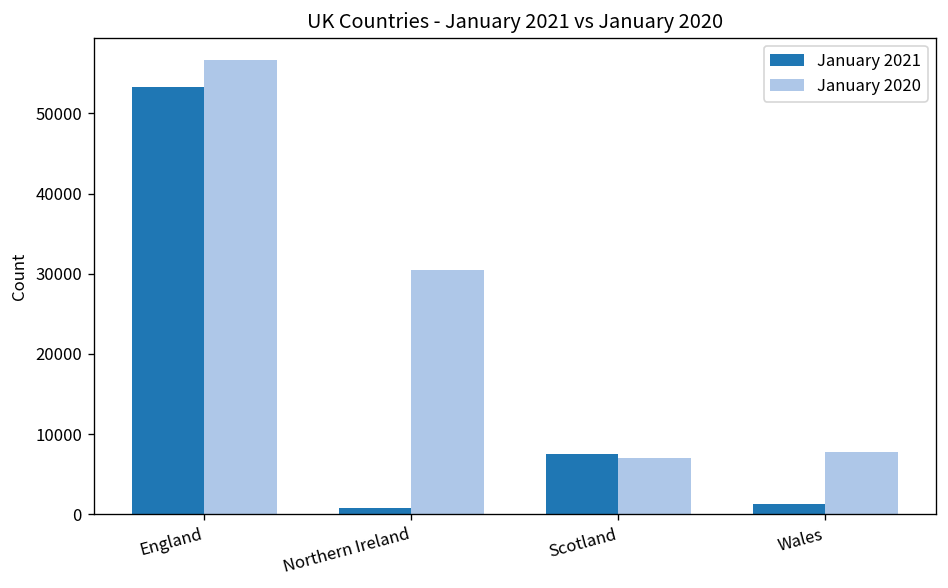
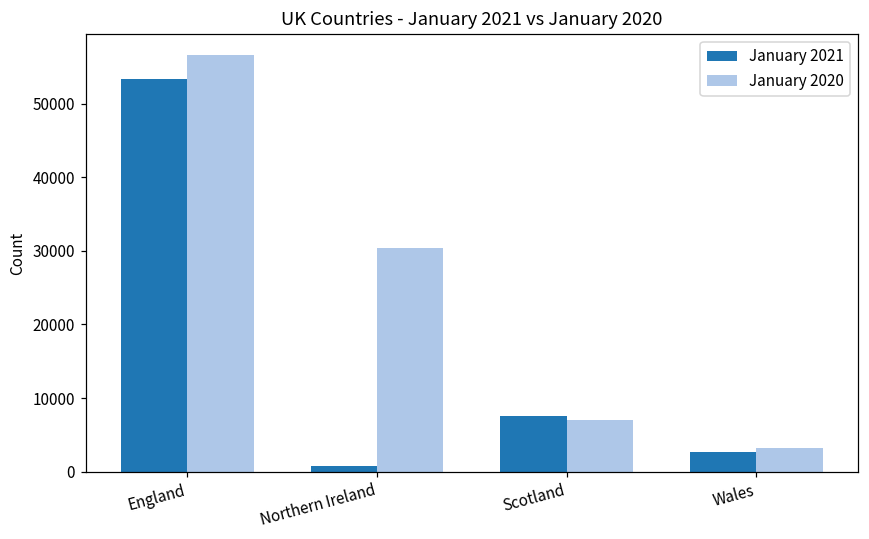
January 2021, Wales: 1000 -> 3000
January 2020, Wales: 8000 -> 3000
